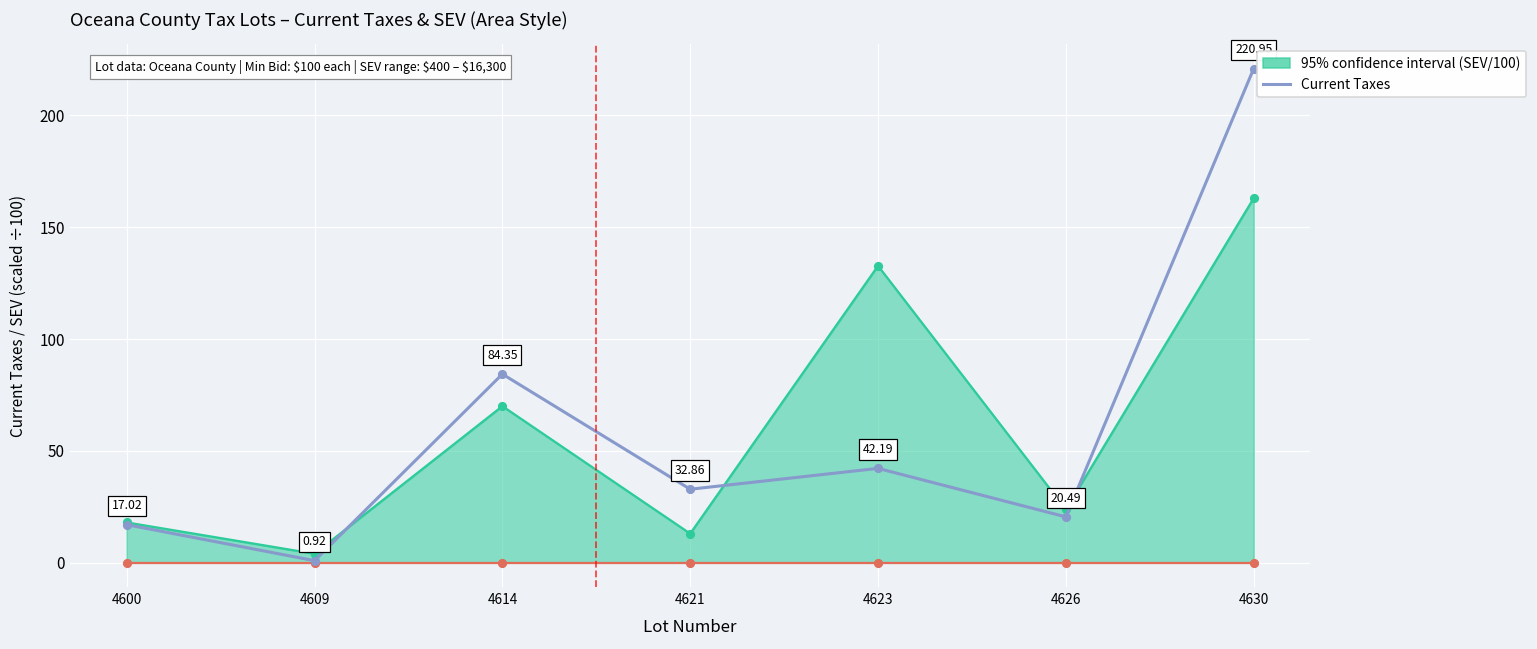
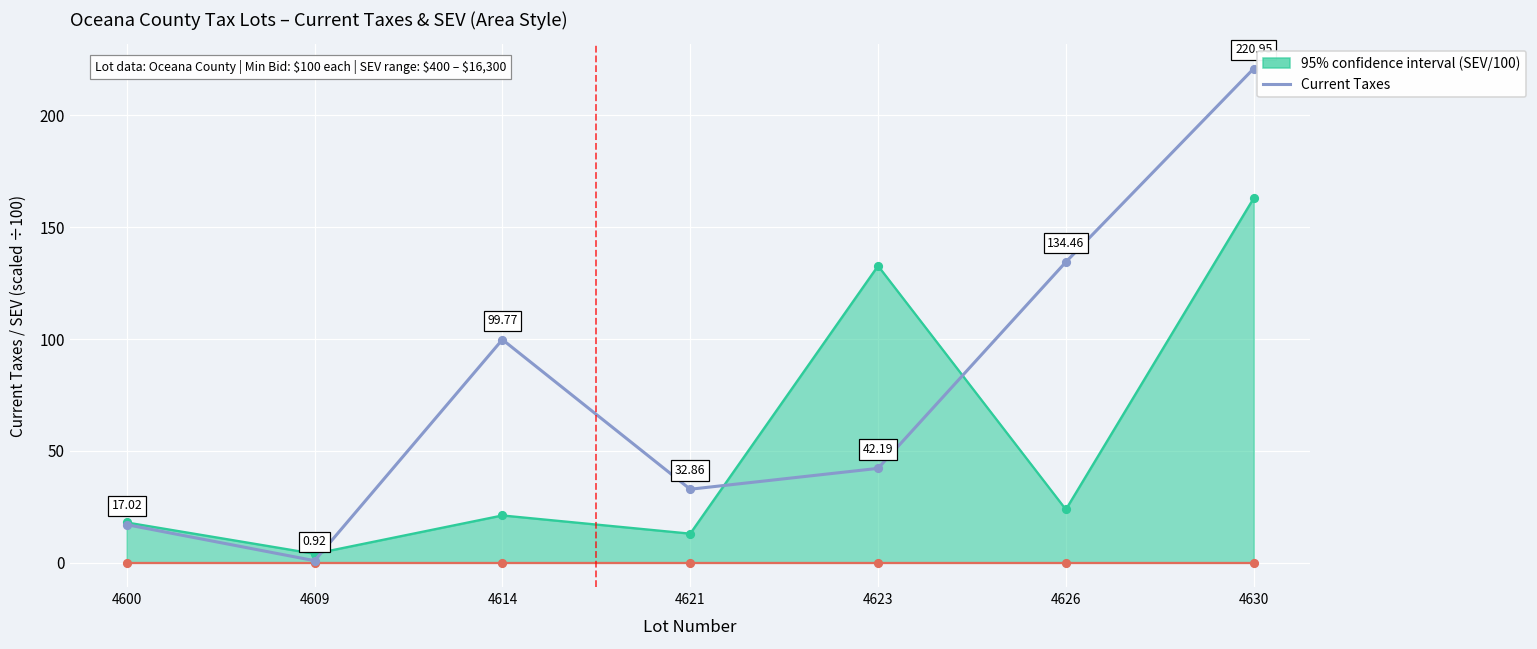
95% confidence interval (SEV/100), 4614: 70 -> 21
Current Taxes, 4614: 84.35 -> 99.77
Current Taxes, 4626: 20.49 -> 134.46
